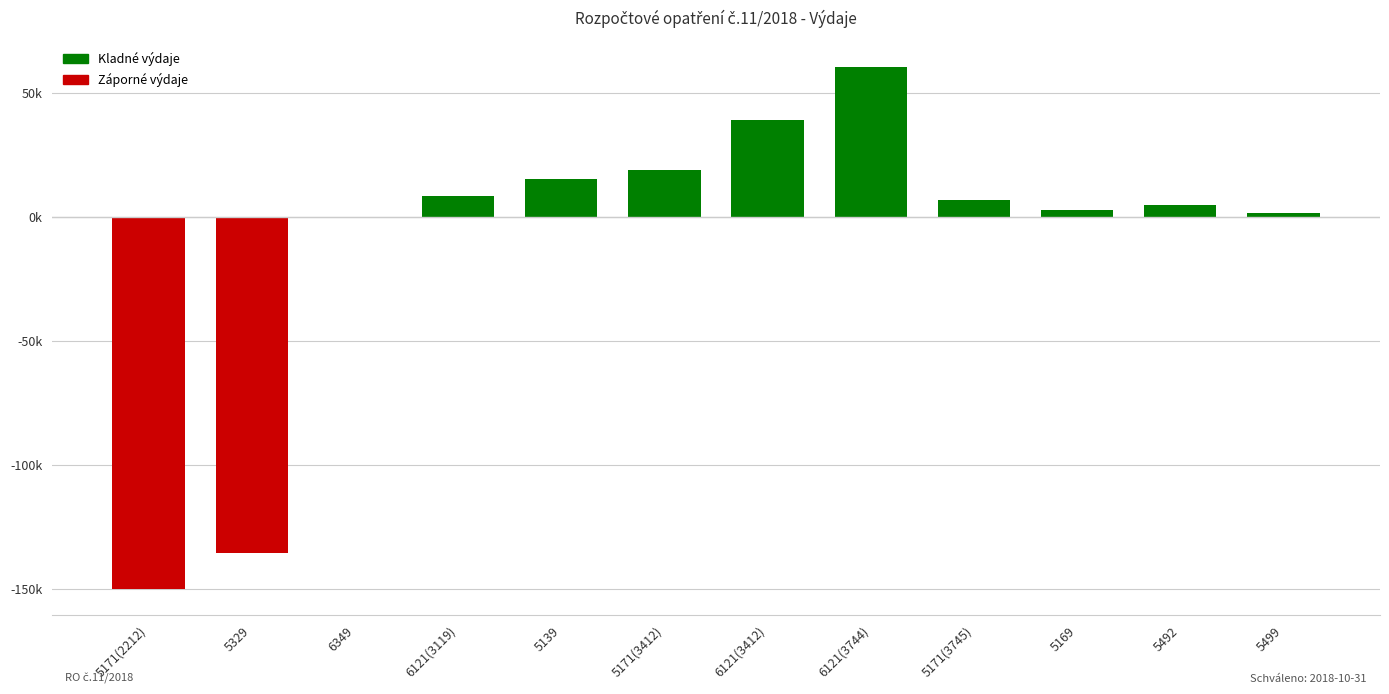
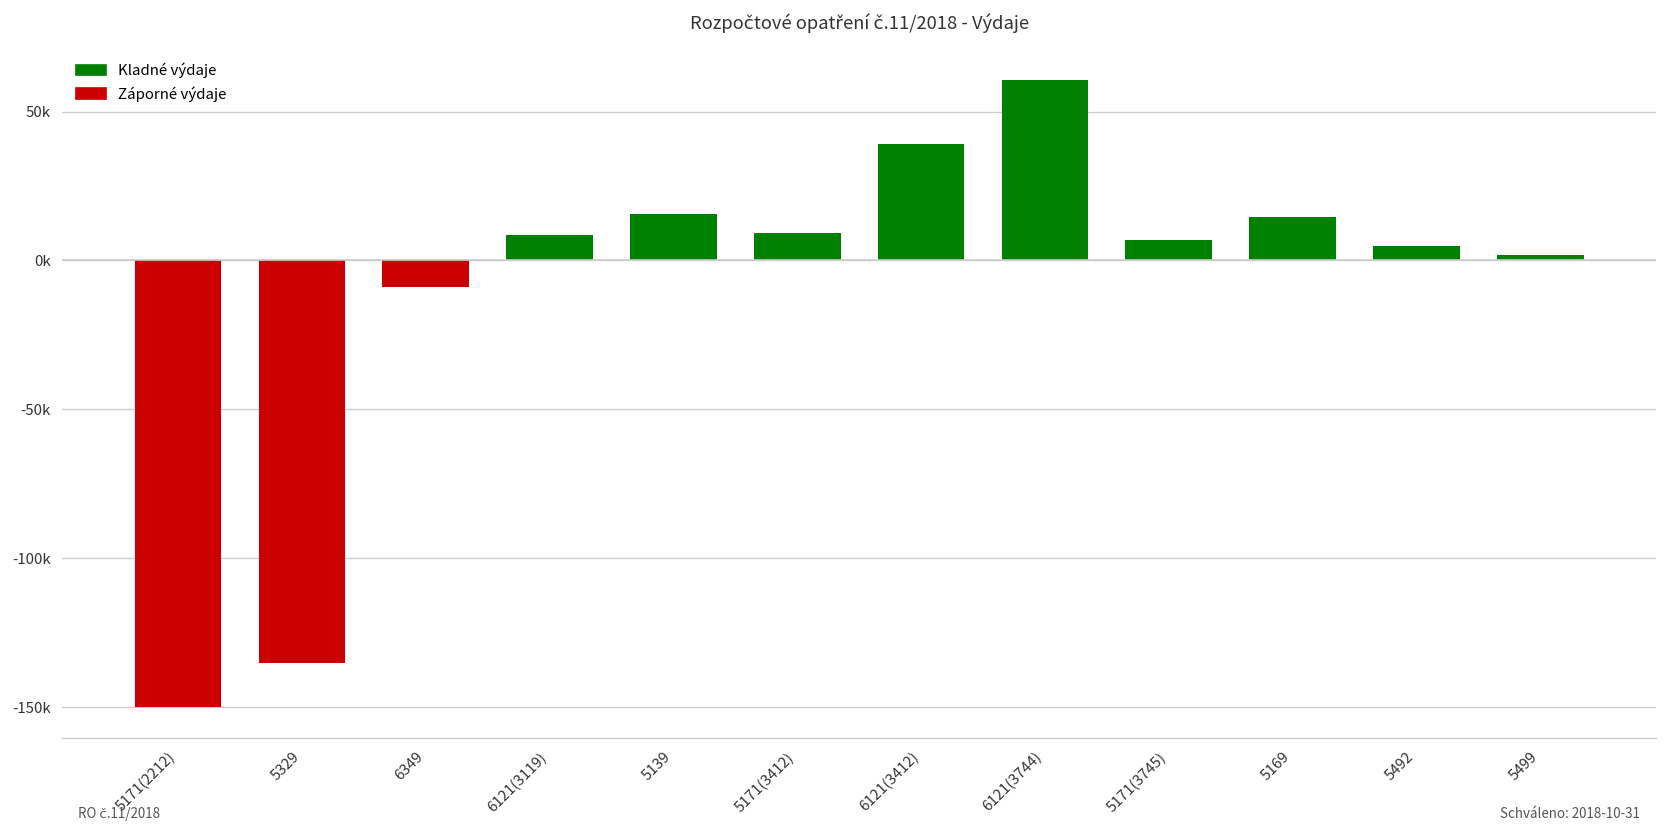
6349: 0 -> -9000
5171(3412): 19000 -> 9000
5169: 3000 -> 15000
